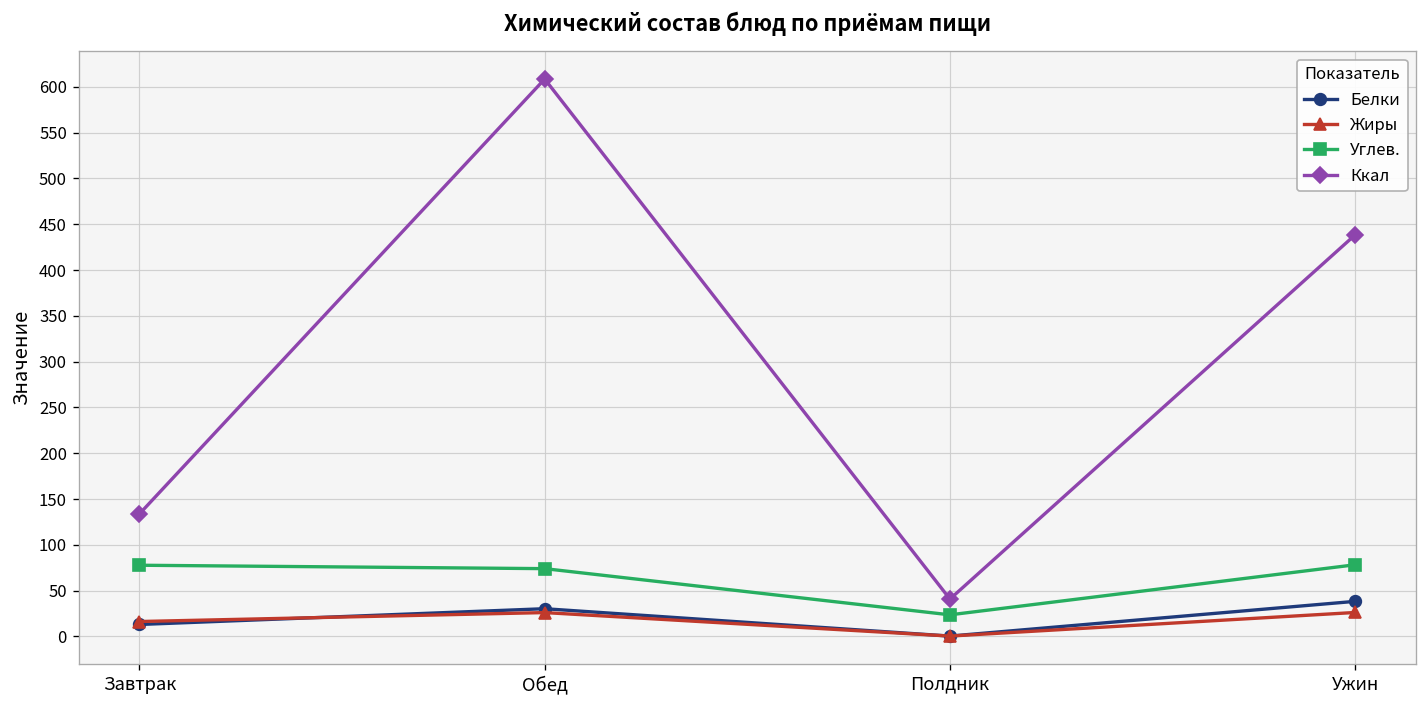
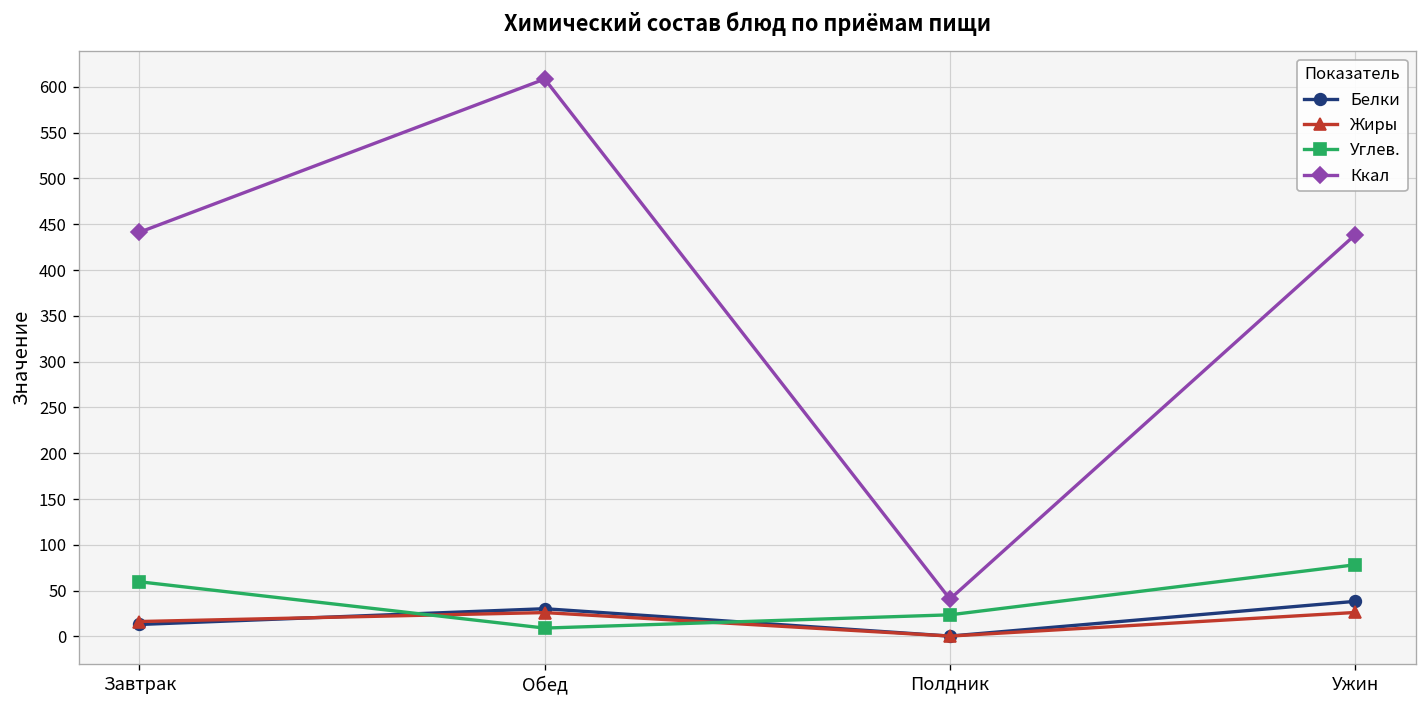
Углев., Завтрак: 80 -> 60
Ккал, Завтрак: 130 -> 440
Углев., Обед: 70 -> 10
